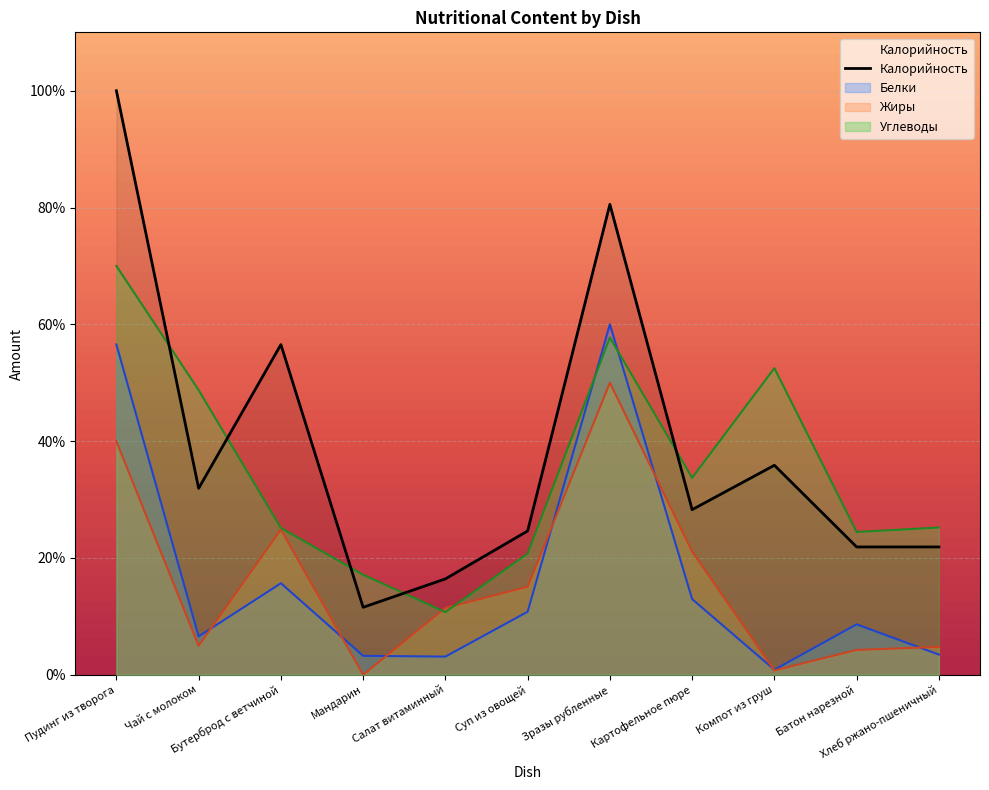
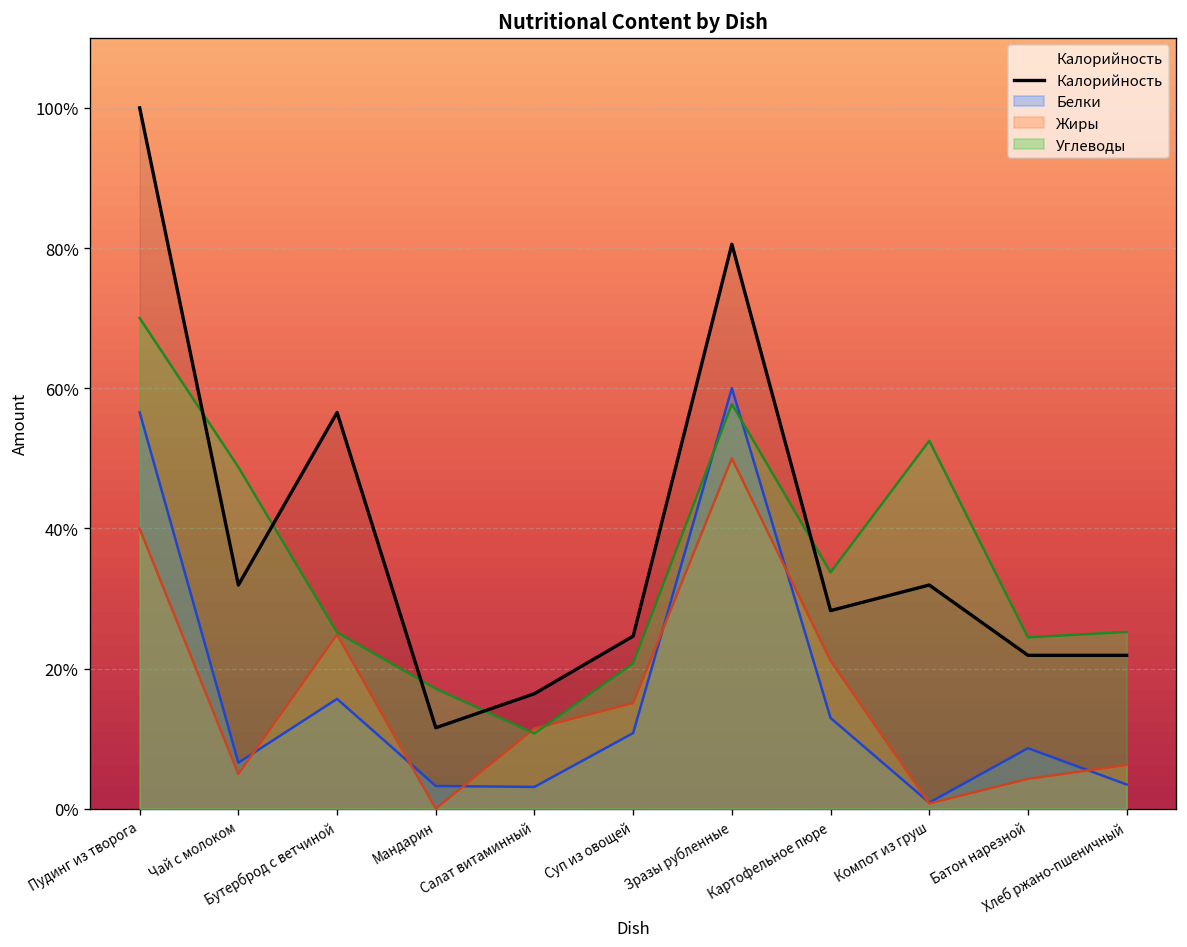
Калорийность, Компот из груш: 36% -> 32%
Жиры, Хлеб ржано-пшеничный: 5% -> 6%
